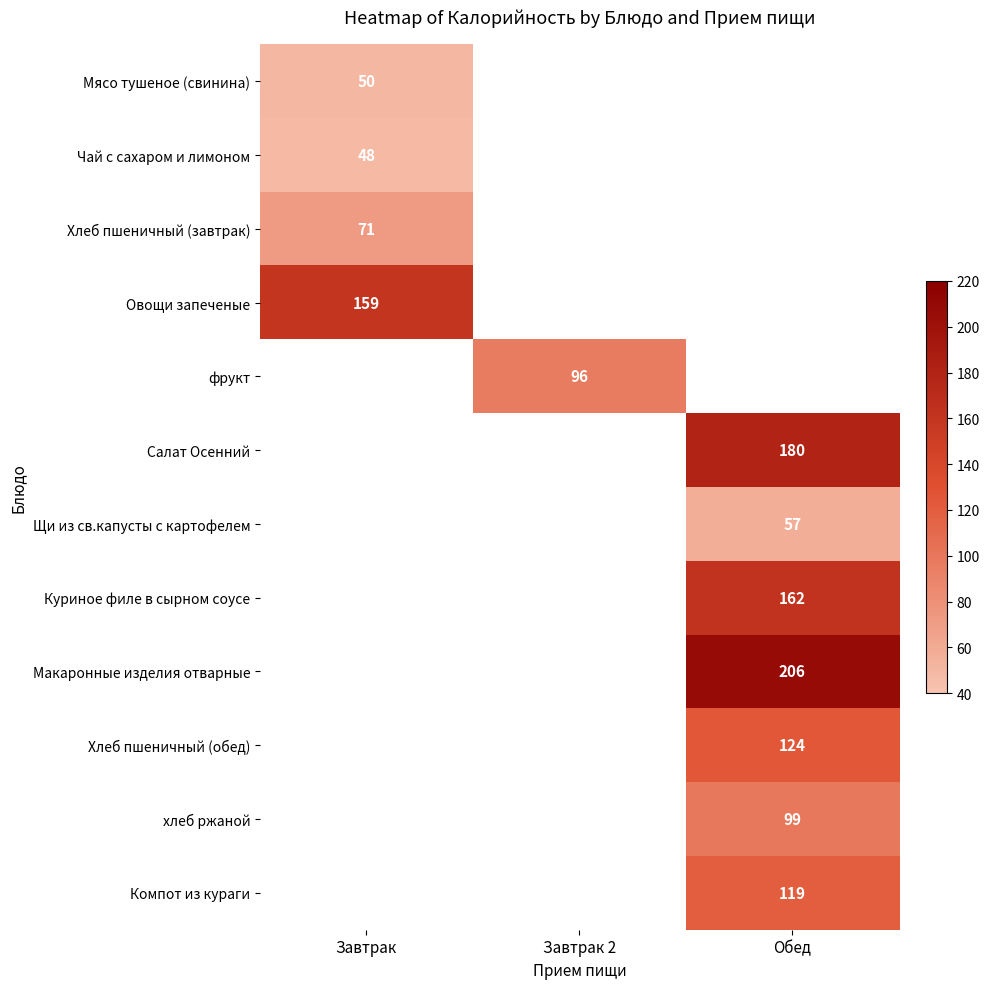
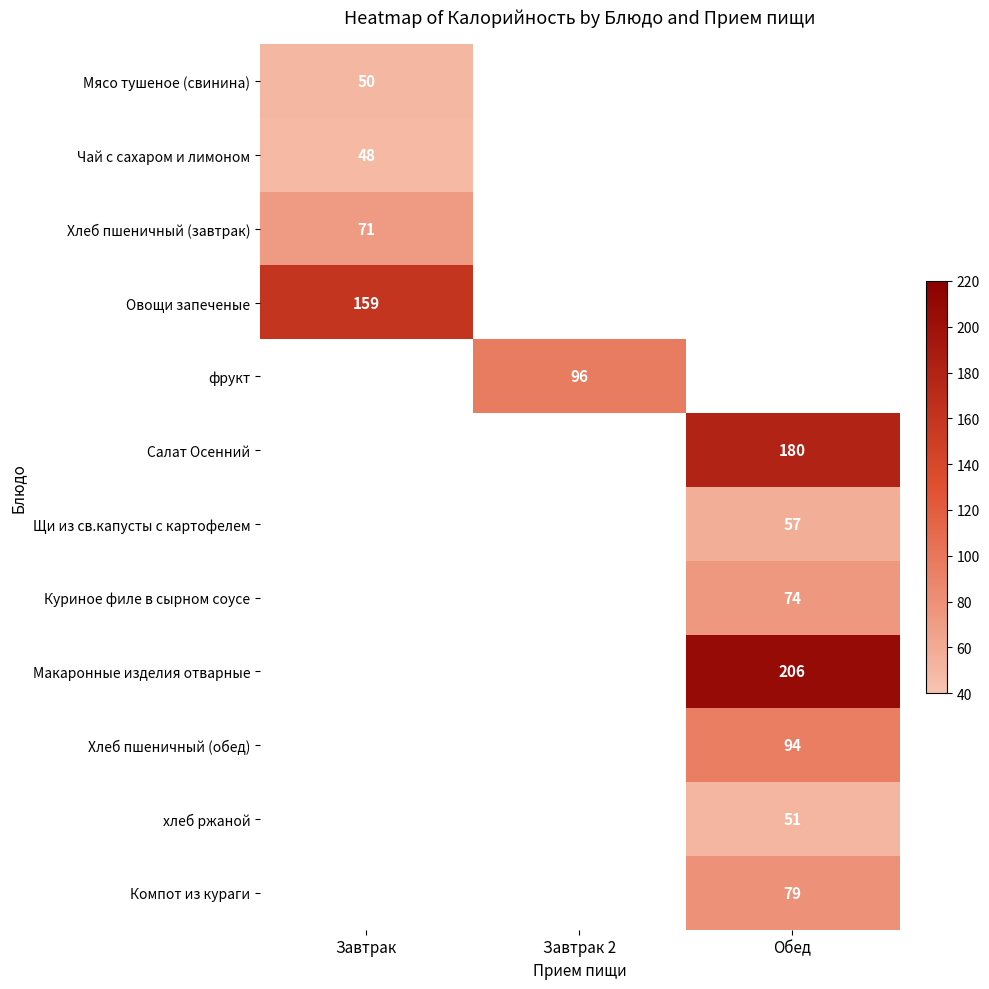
Куриное филе в сырном соусе, Обед: 162 -> 74
Хлеб пшеничный (обед), Обед: 124 -> 94
хлеб ржаной, Обед: 99 -> 51
Компот из кураги, Обед: 119 -> 79
